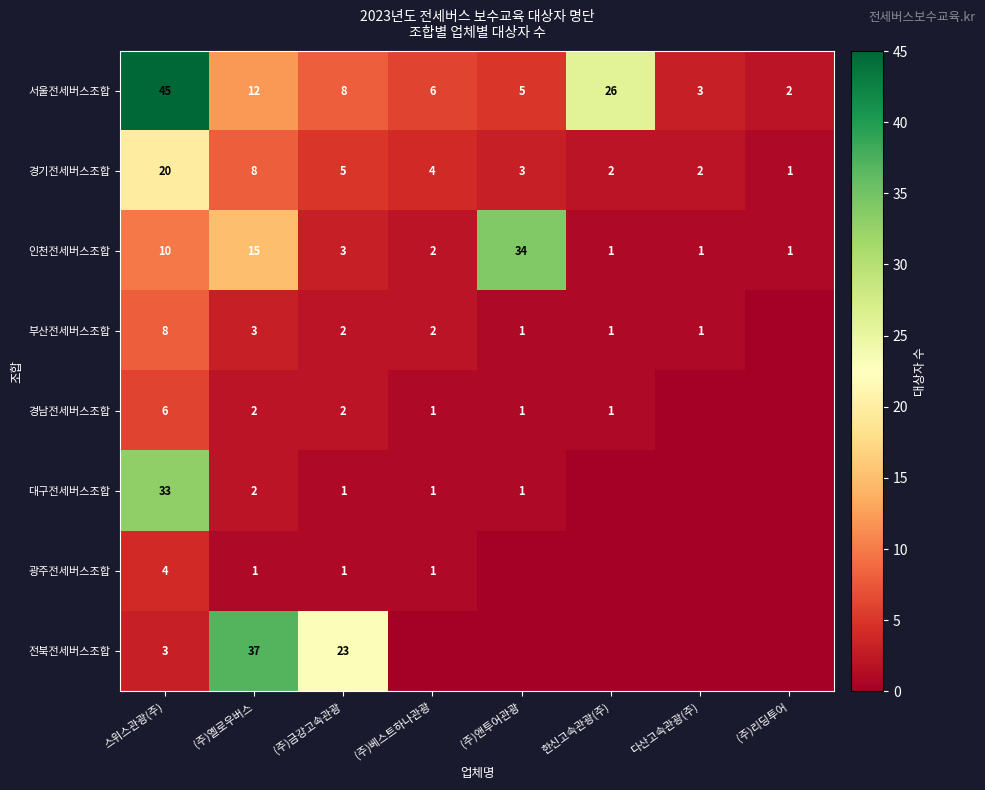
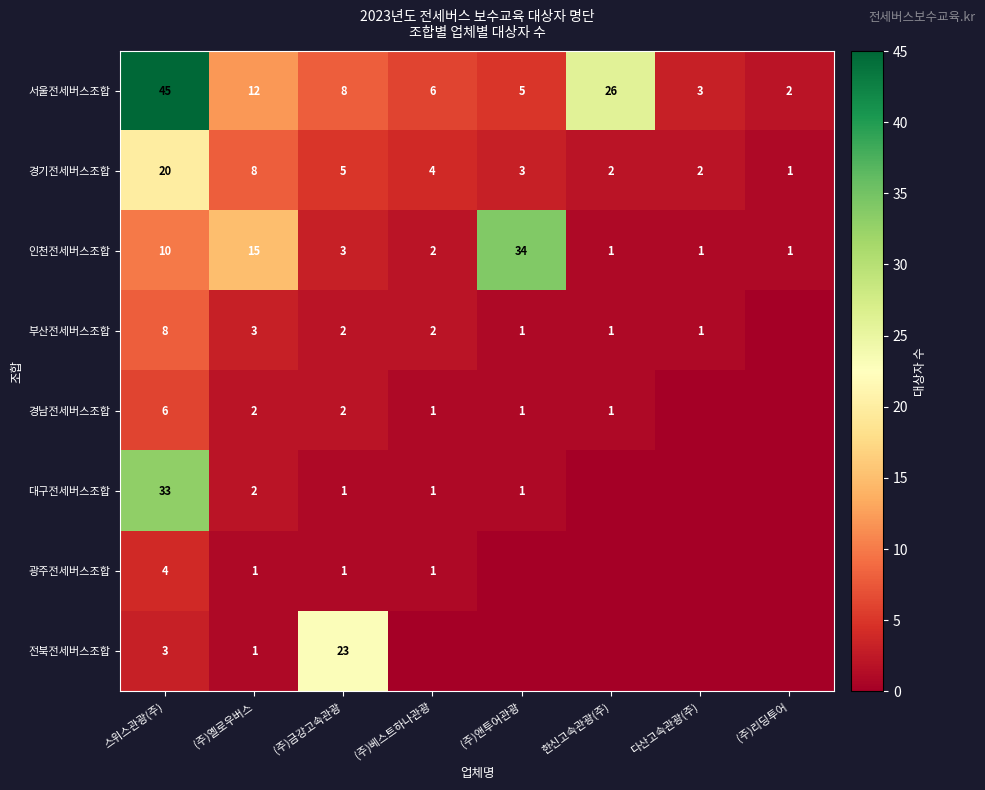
전북전세버스조합, (주)옐로우버스: 37 -> 1
